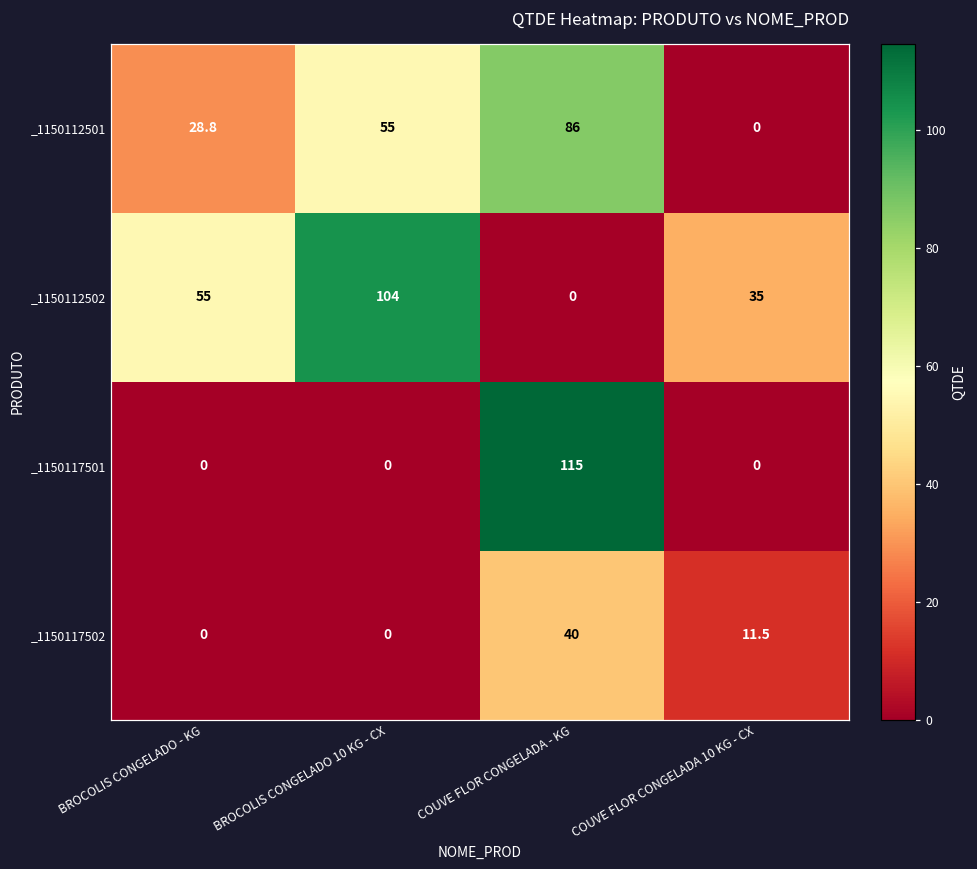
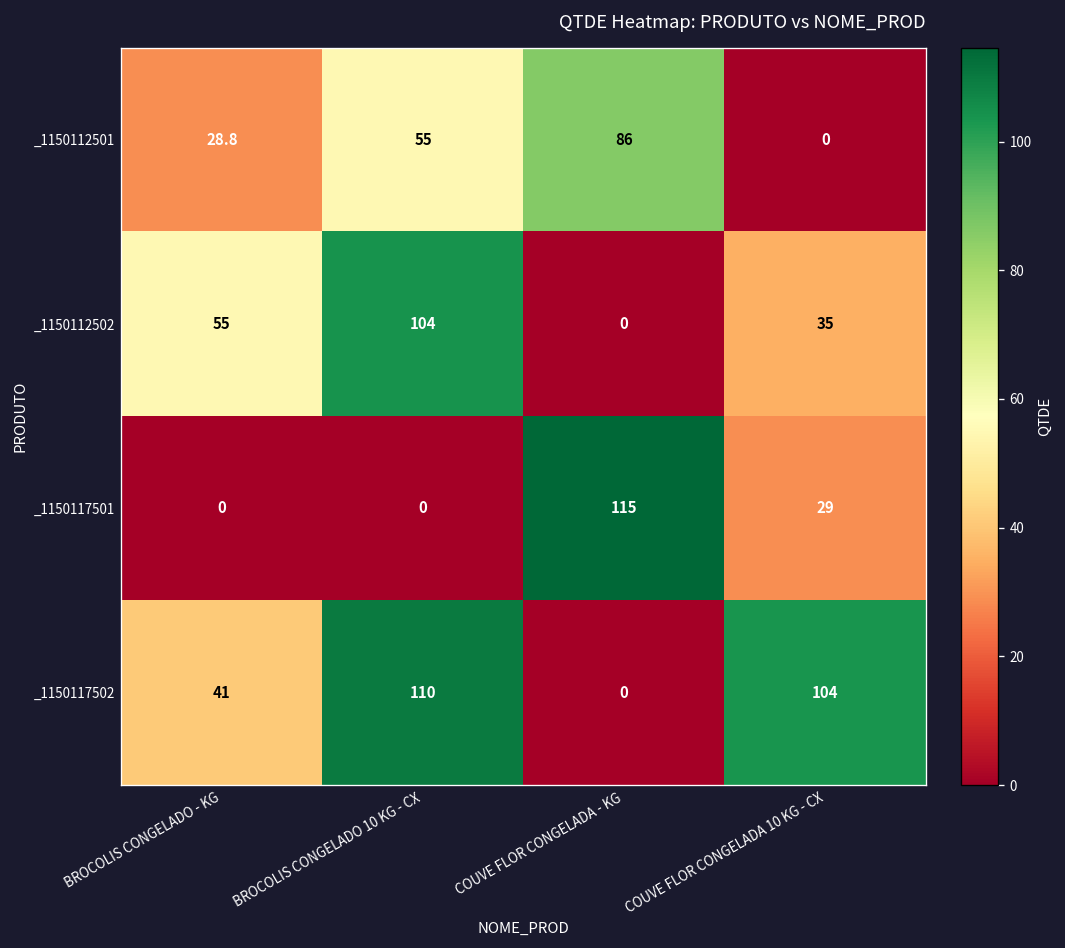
_1150117501, COUVE FLOR CONGELADA 10 KG - CX: 0 -> 29
_1150117502, BROCOLIS CONGELADO - KG: 0 -> 41
_1150117502, BROCOLIS CONGELADO 10 KG - CX: 0 -> 110
_1150117502, COUVE FLOR CONGELADA - KG: 40 -> 0
_1150117502, COUVE FLOR CONGELADA 10 KG - CX: 11.5 -> 104
